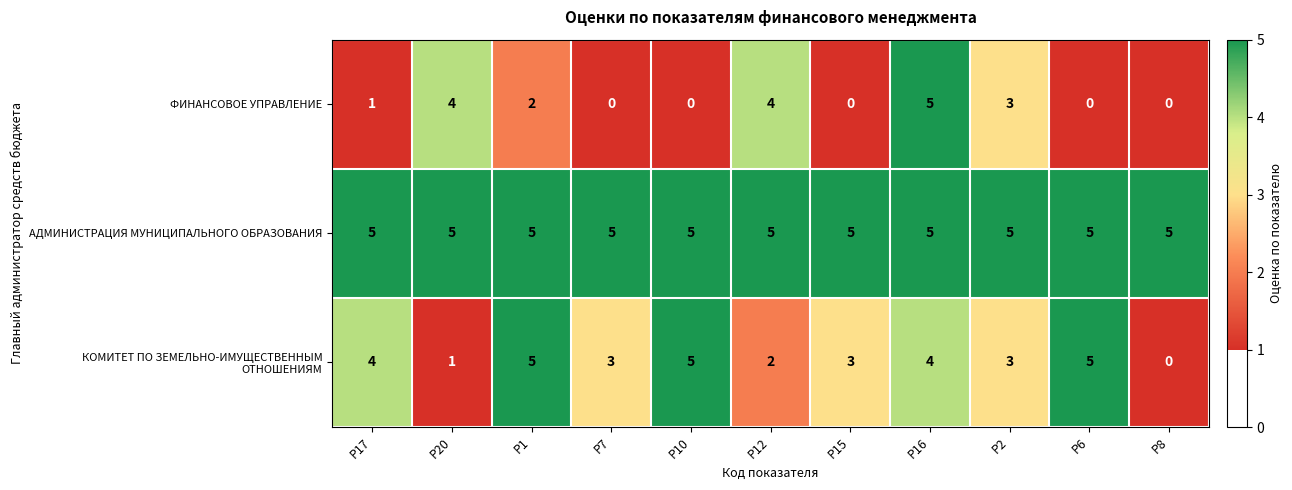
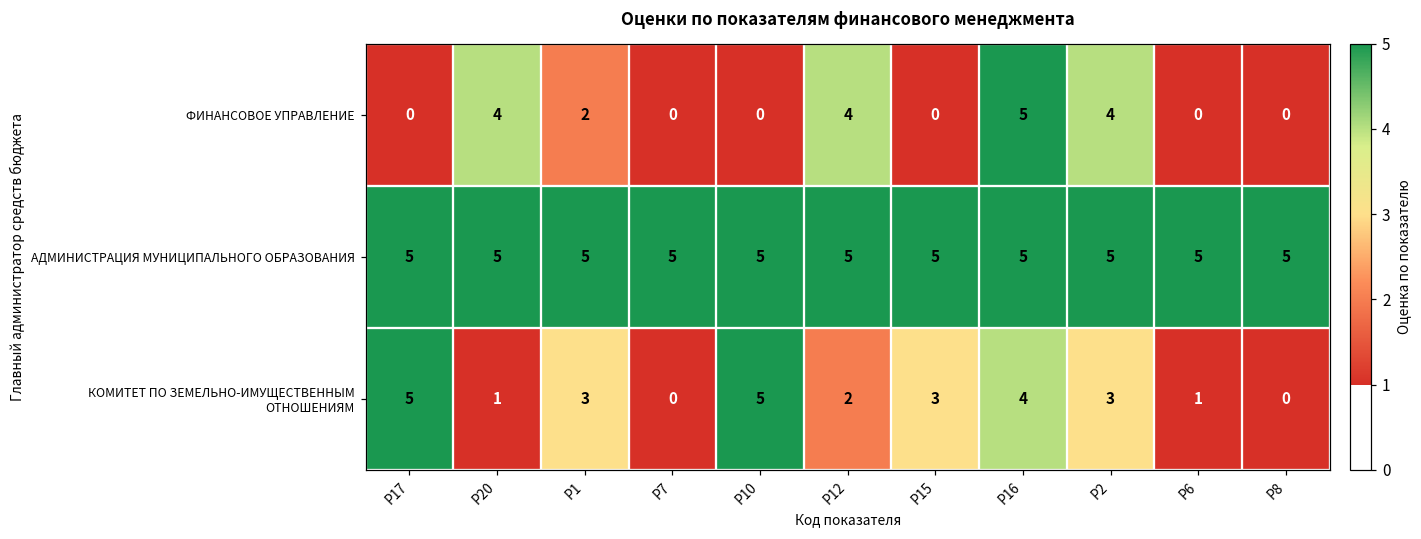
ФИНАНСОВОЕ УПРАВЛЕНИЕ, Р17: 1 -> 0
ФИНАНСОВОЕ УПРАВЛЕНИЕ, Р2: 3 -> 4
КОМИТЕТ ПО ЗЕМЕЛЬНО-ИМУЩЕСТВЕННЫМ ОТНОШЕНИЯМ, Р17: 4 -> 5
КОМИТЕТ ПО ЗЕМЕЛЬНО-ИМУЩЕСТВЕННЫМ ОТНОШЕНИЯМ, Р1: 5 -> 3
КОМИТЕТ ПО ЗЕМЕЛЬНО-ИМУЩЕСТВЕННЫМ ОТНОШЕНИЯМ, Р7: 3 -> 0
КОМИТЕТ ПО ЗЕМЕЛЬНО-ИМУЩЕСТВЕННЫМ ОТНОШЕНИЯМ, Р6: 5 -> 1
